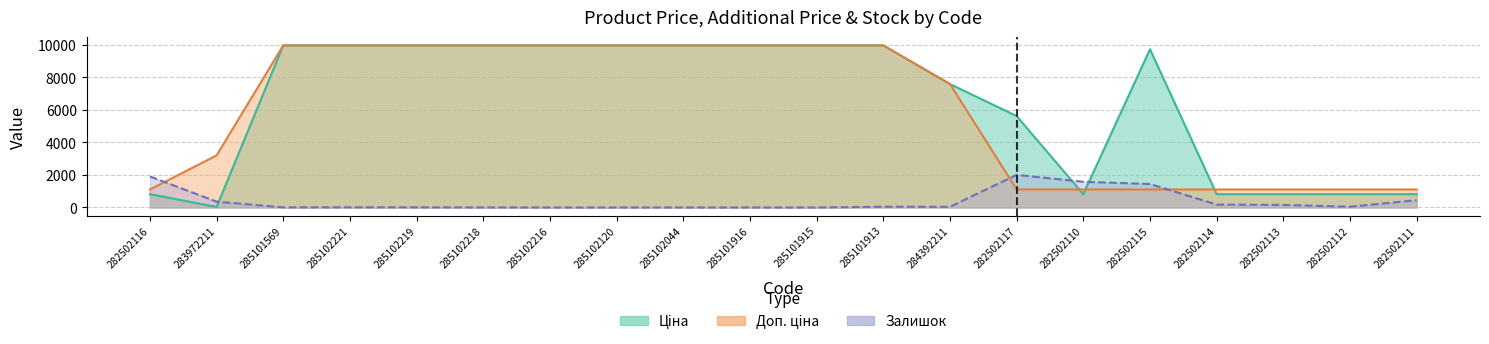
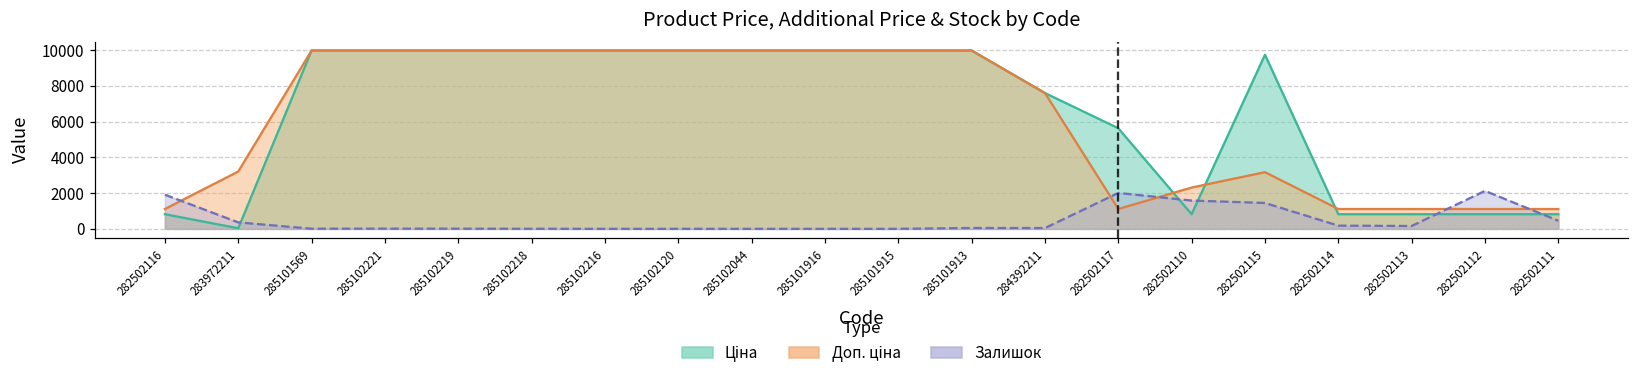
Доп. ціна, 282502110: 1100 -> 2300
Доп. ціна, 282502115: 1100 -> 3200
Залишок, 282502112: 0 -> 2100
